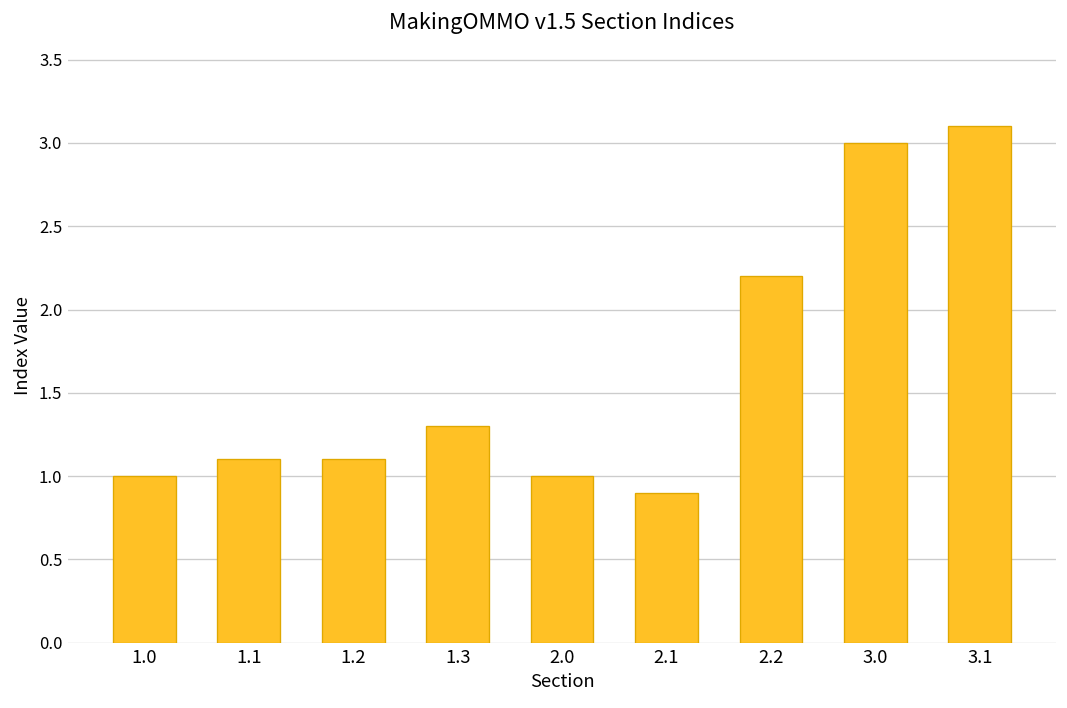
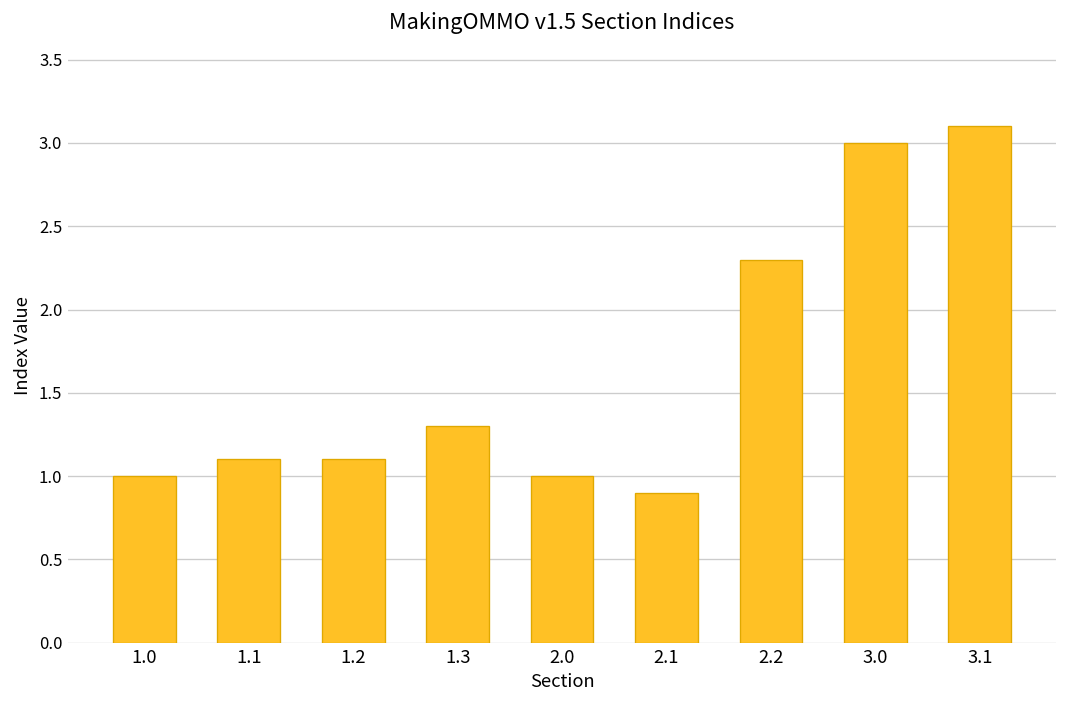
2.2: 2.2 -> 2.3
